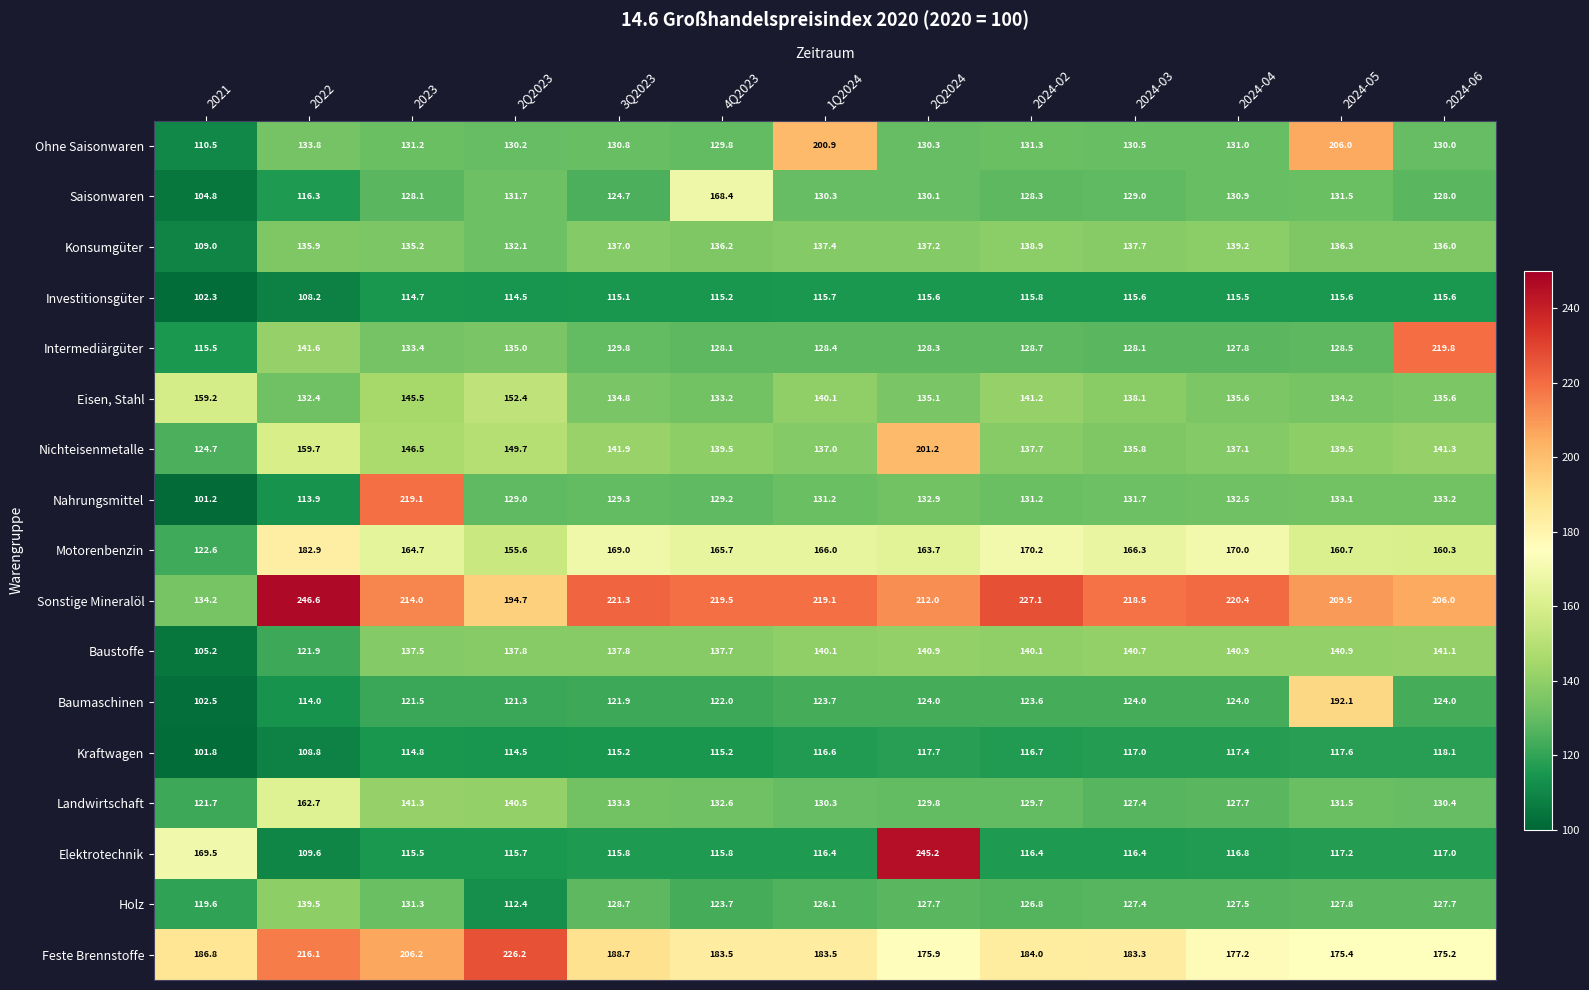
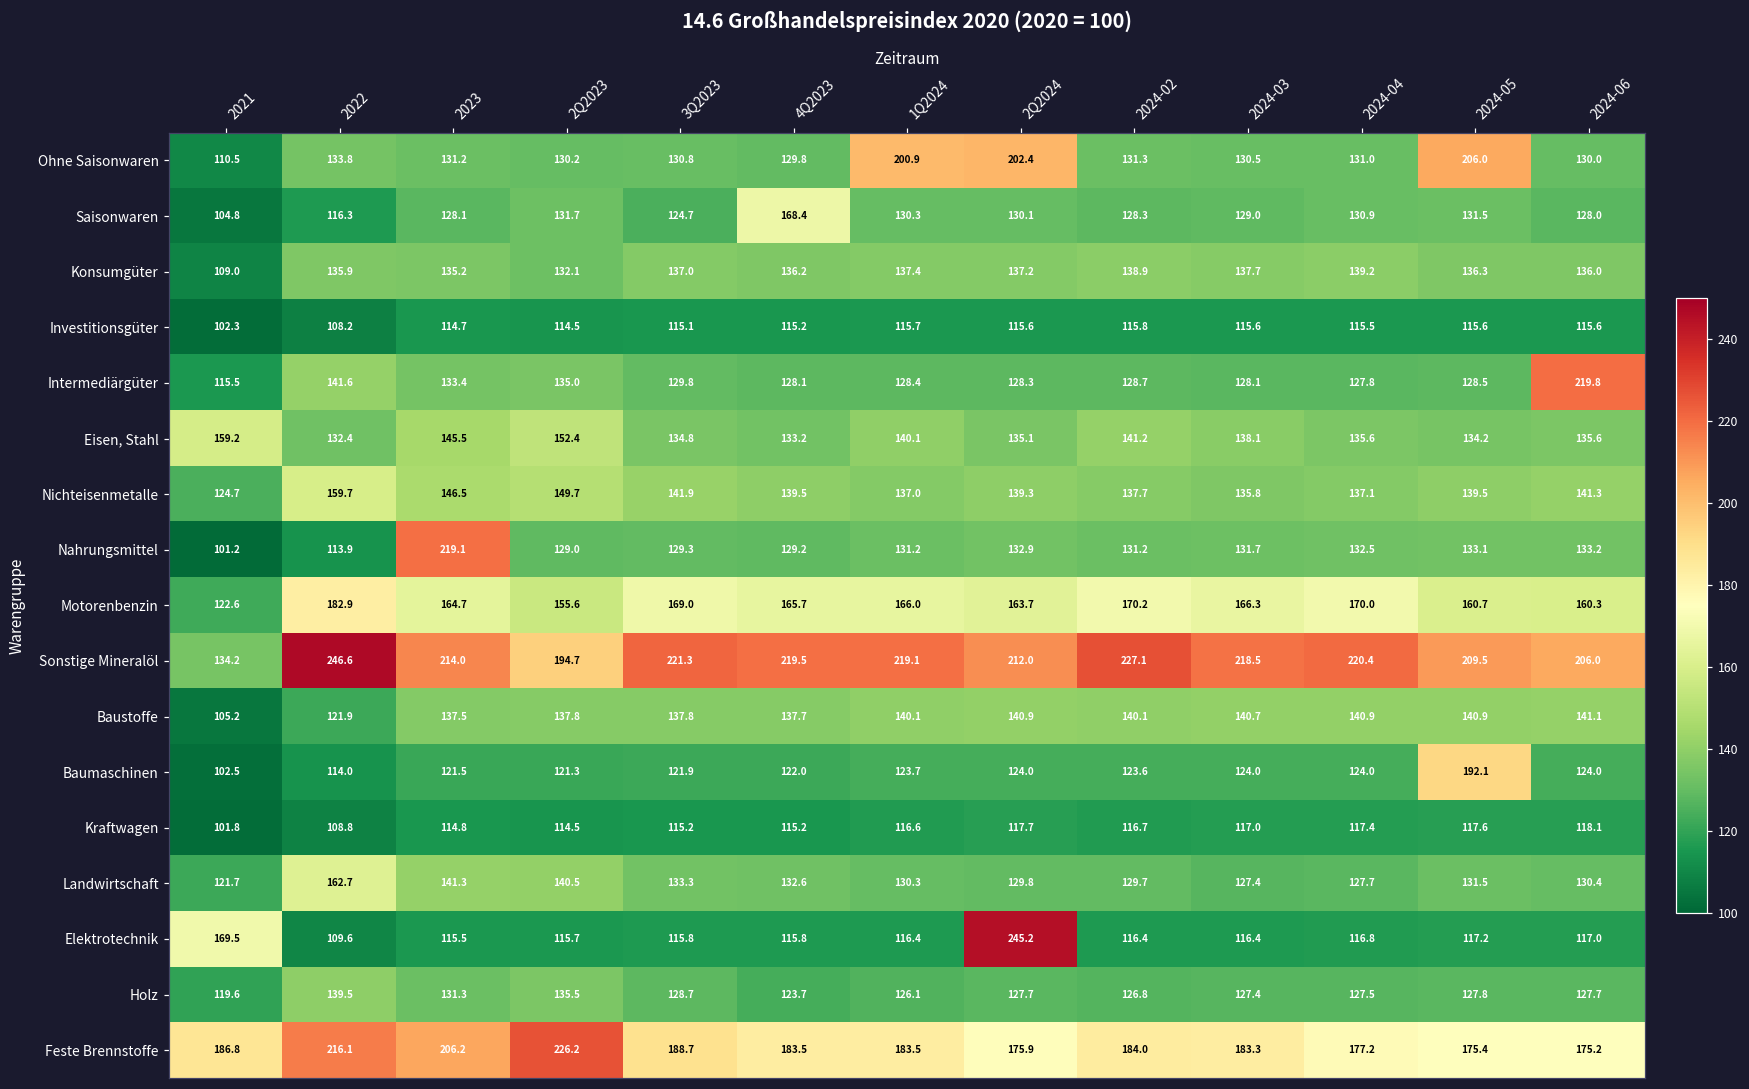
Ohne Saisonwaren, 2Q2024: 130.3 -> 202.4
Nichteisenmetalle, 2Q2024: 201.2 -> 139.3
Holz, 2Q2023: 112.4 -> 135.5
